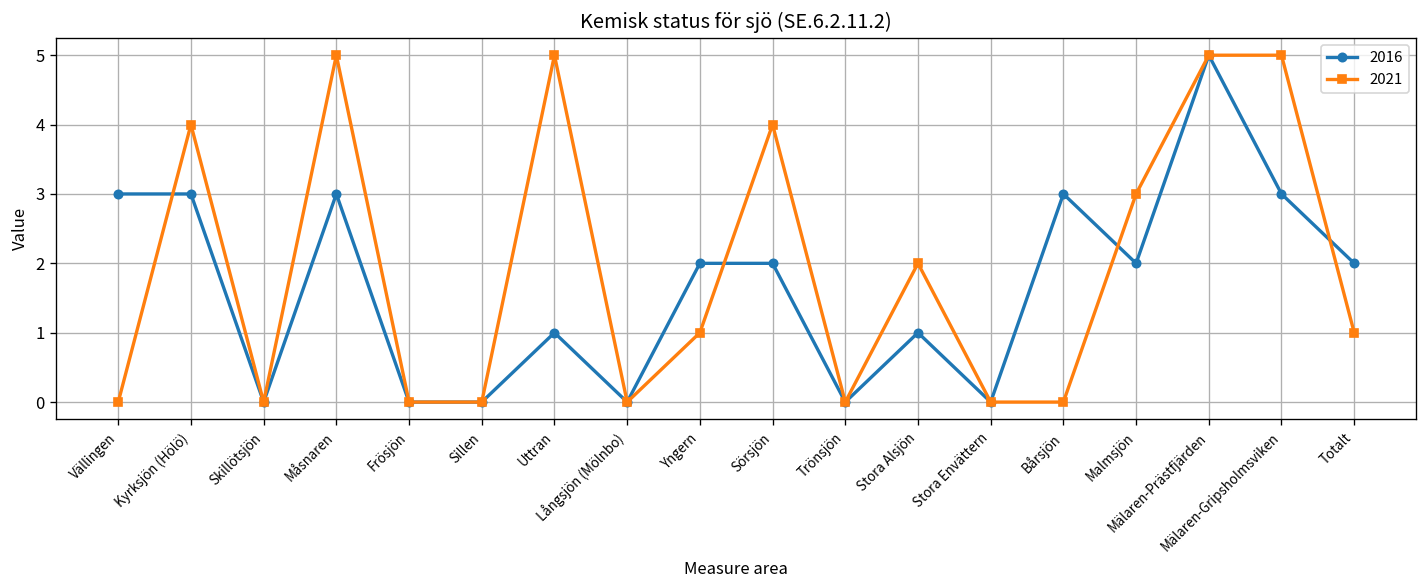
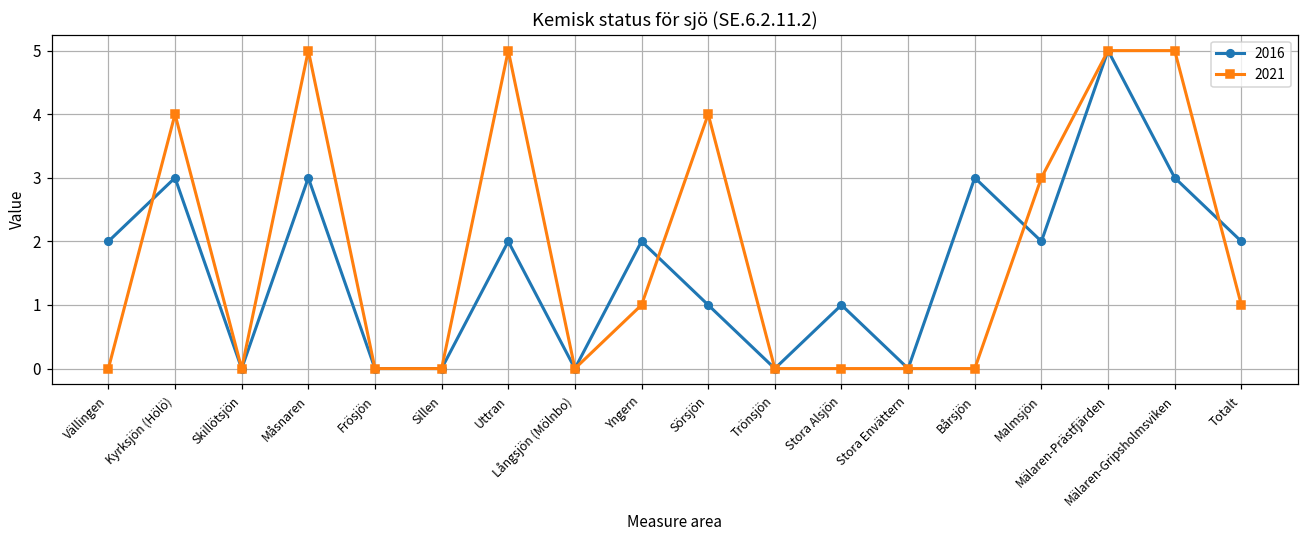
2016, Vällingen: 3 -> 2
2016, Uttran: 1 -> 2
2016, Sörsjön: 2 -> 1
2021, Stora Alsjön: 2 -> 0
